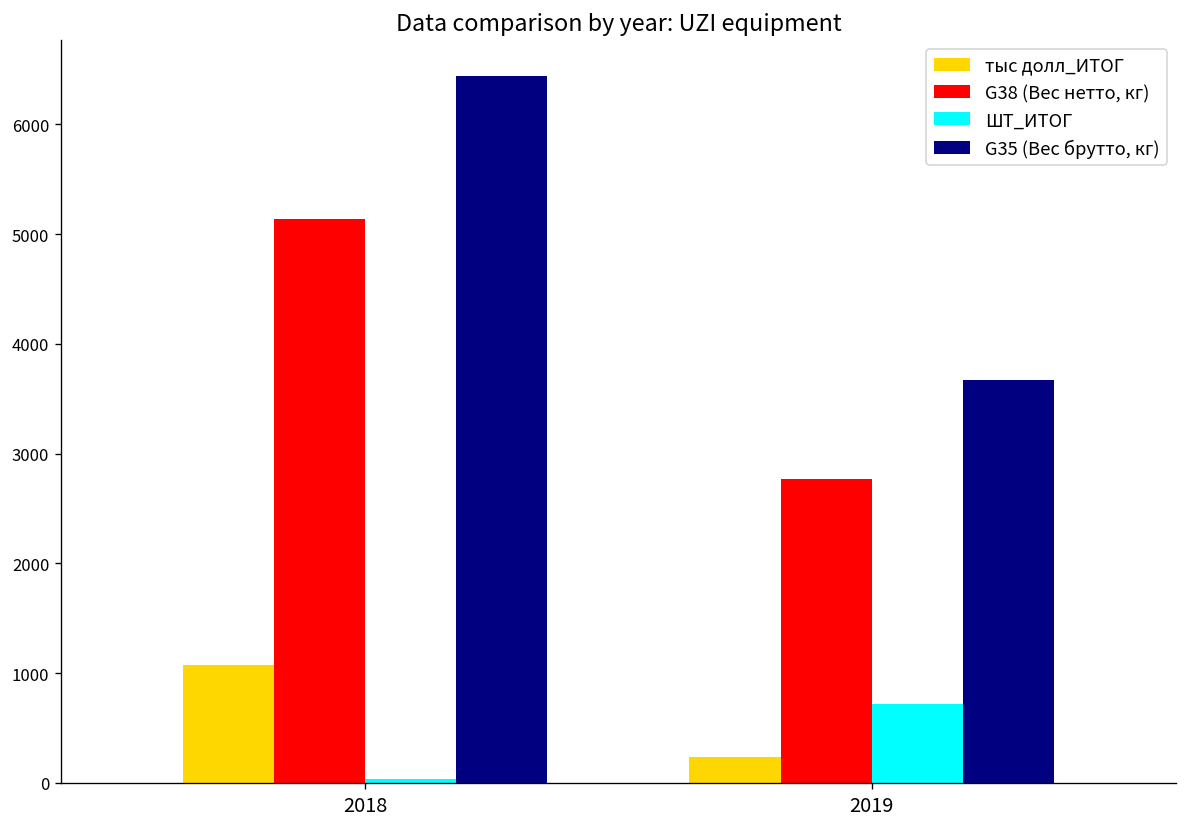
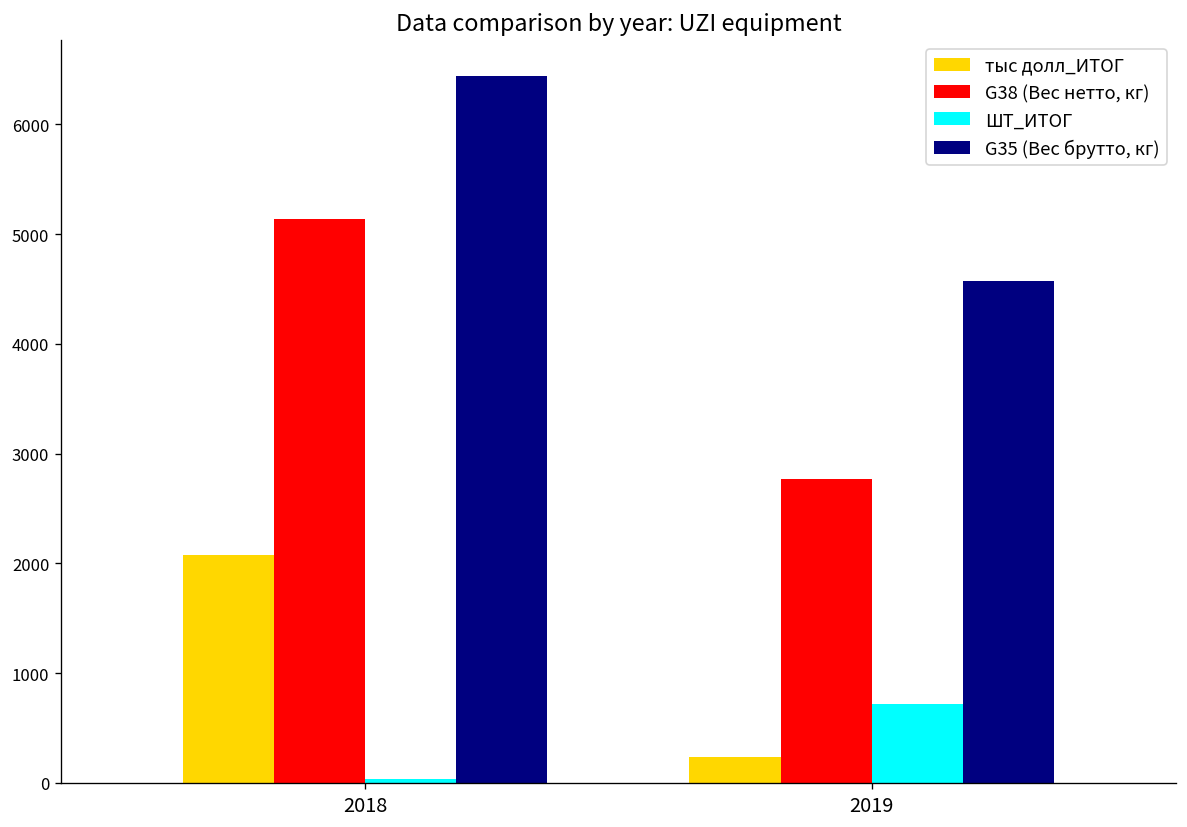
тыс долл_ИТОГ, 2018: 1100 -> 2100
G35 (Вес брутто, кг), 2019: 3700 -> 4600
